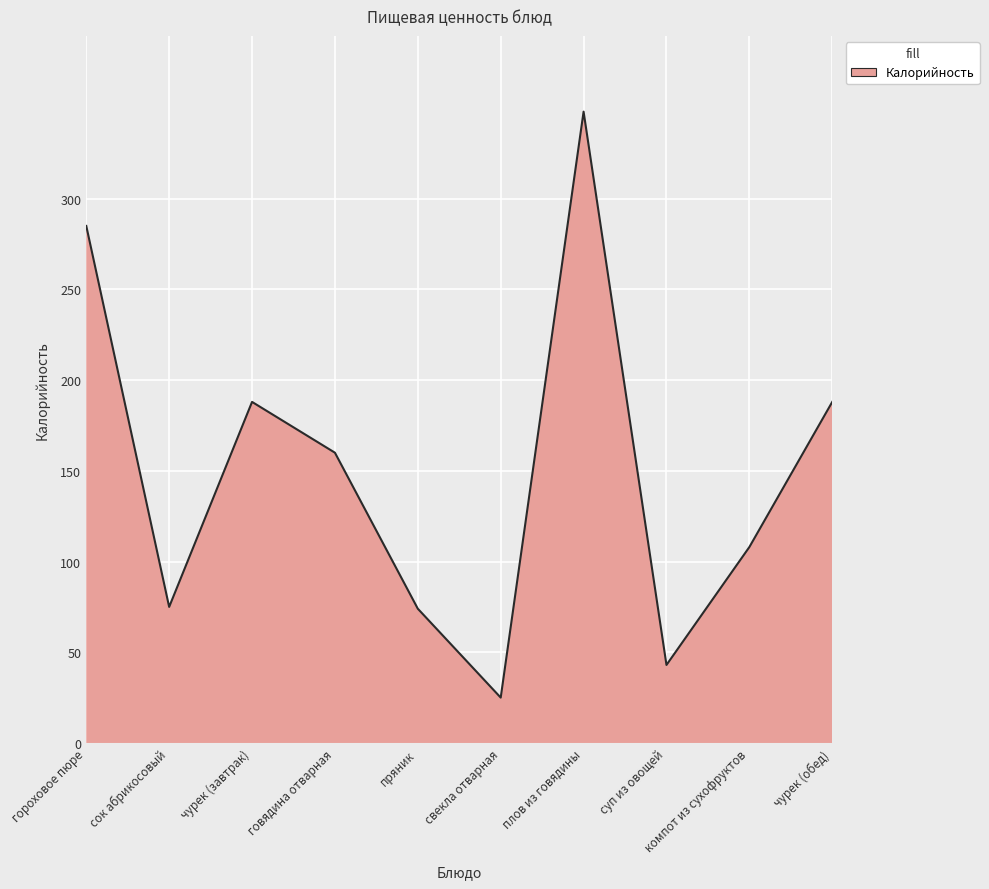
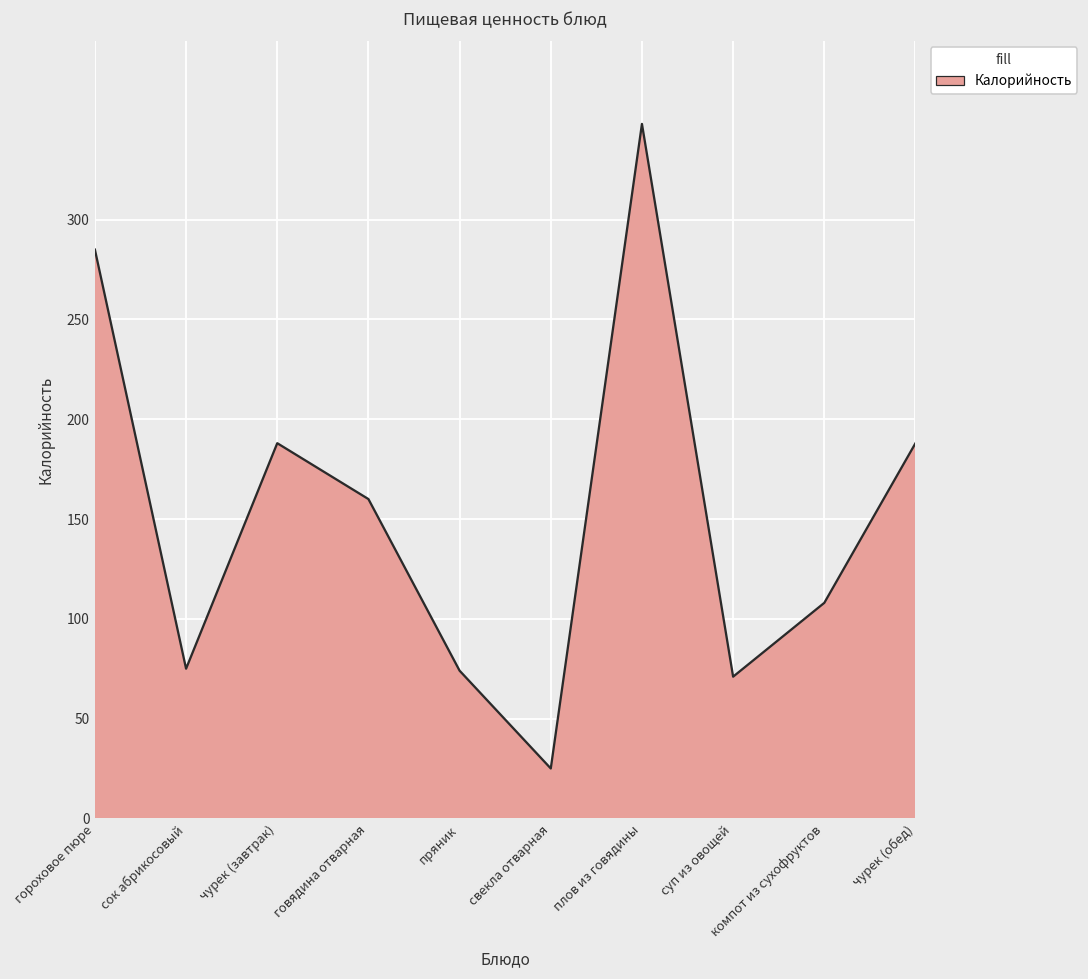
суп из овощей: 43 -> 71
